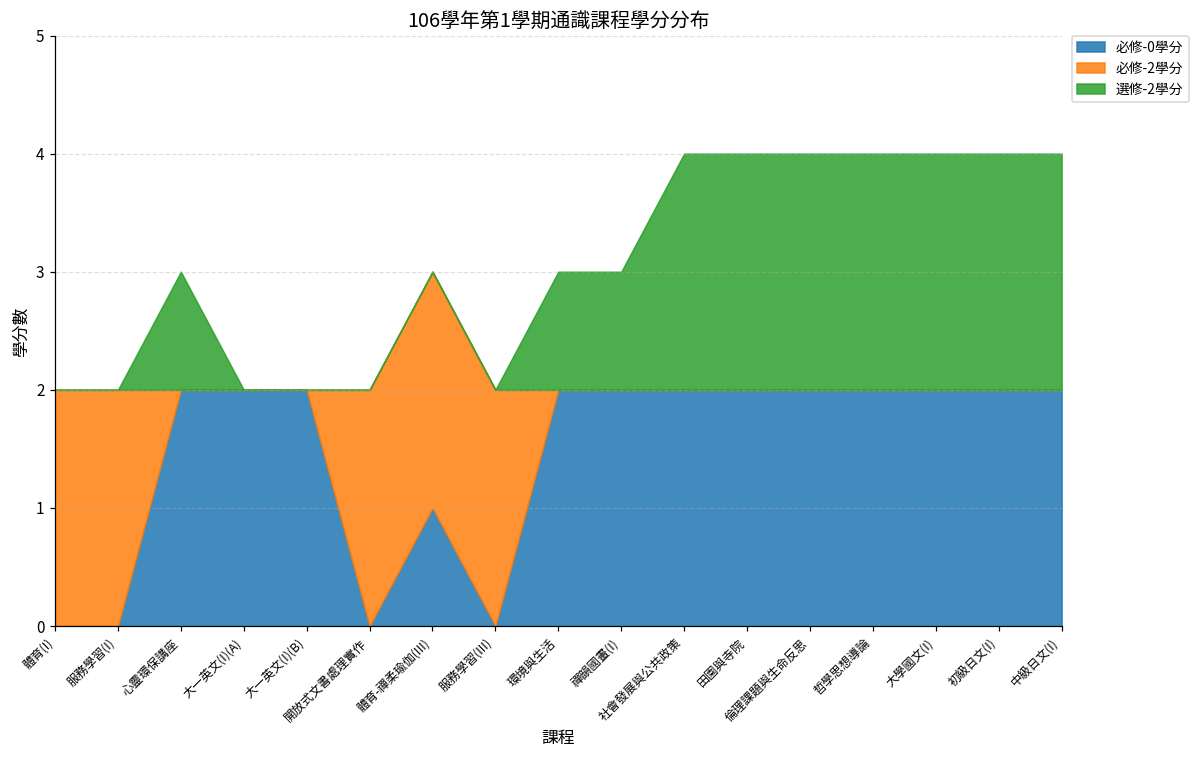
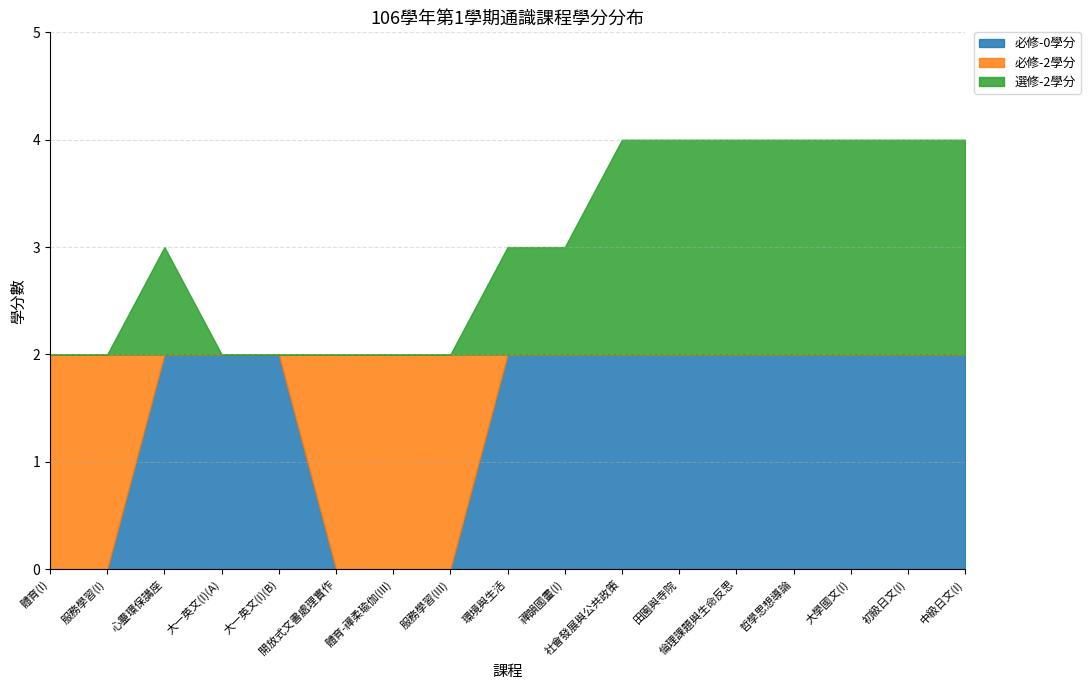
必修-0學分, 體育-禪柔瑜伽(III): 1 -> 0
